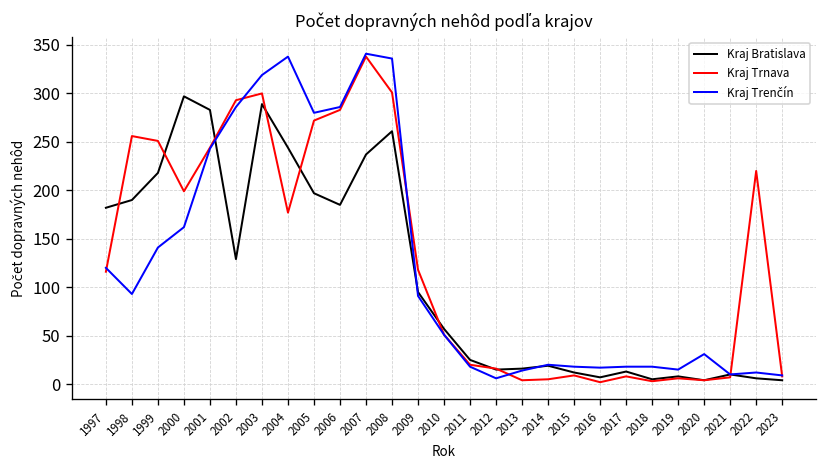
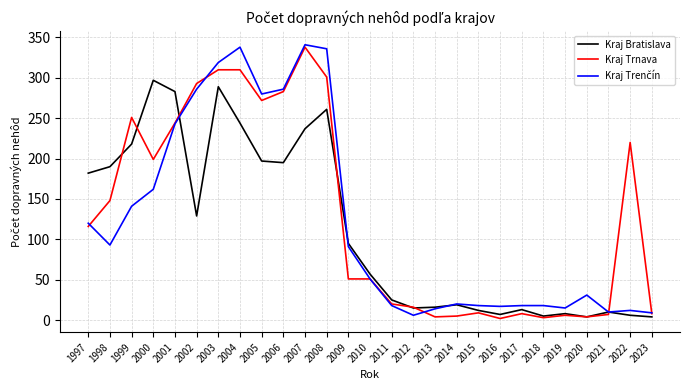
Kraj Trnava, 1998: 260 -> 150
Kraj Trnava, 2003: 300 -> 310
Kraj Trnava, 2004: 180 -> 310
Kraj Bratislava, 2006: 190 -> 200
Kraj Trnava, 2009: 120 -> 50
